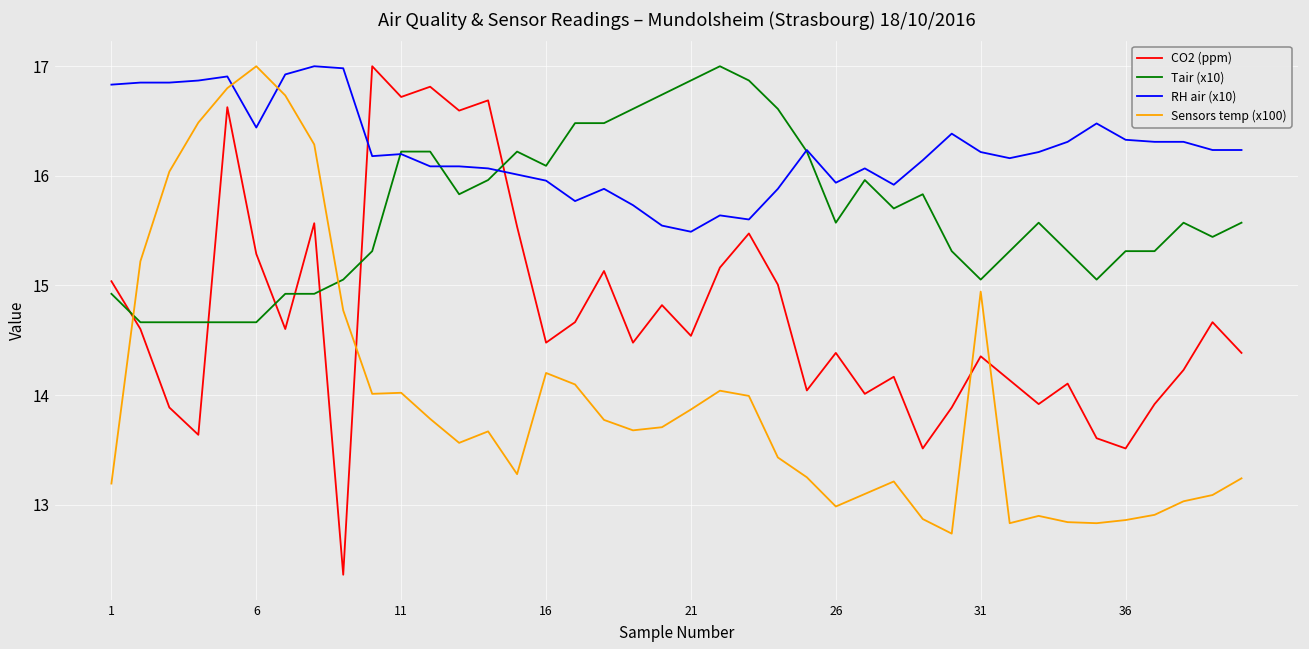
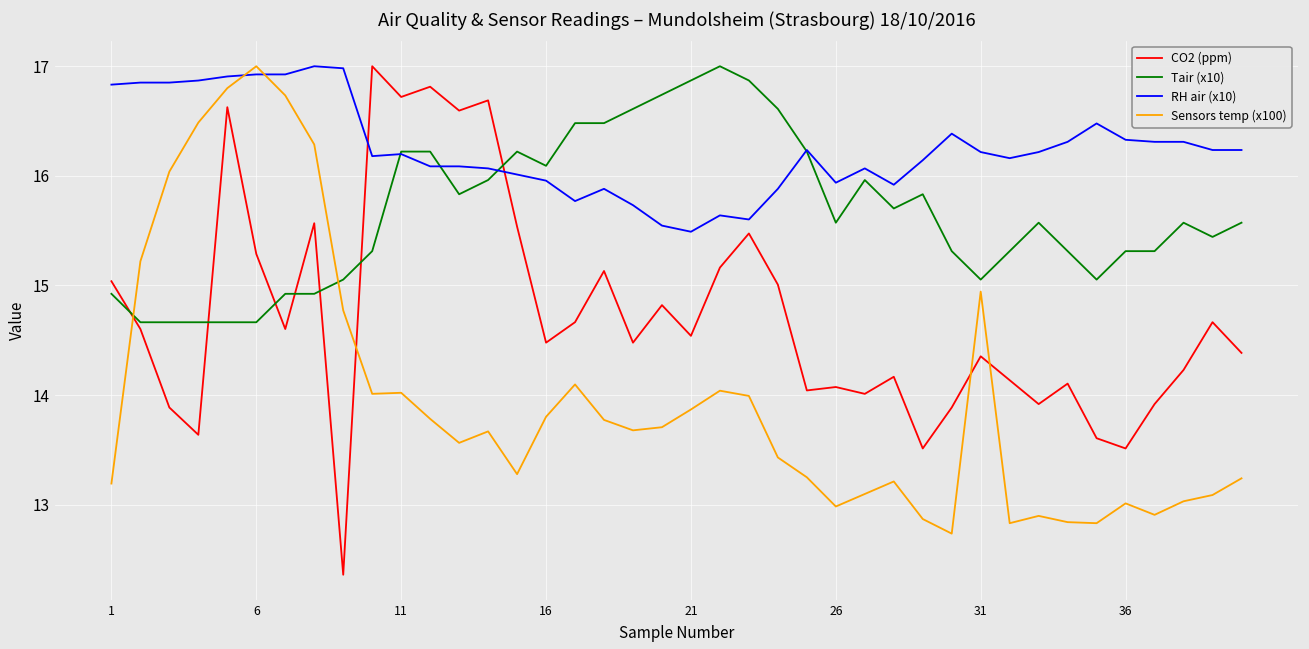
RH air (x10), 6: 16.4 -> 16.9
Sensors temp (x100), 16: 14.2 -> 13.8
CO2 (ppm), 26: 14.4 -> 14.1
Sensors temp (x100), 36: 12.9 -> 13.0
